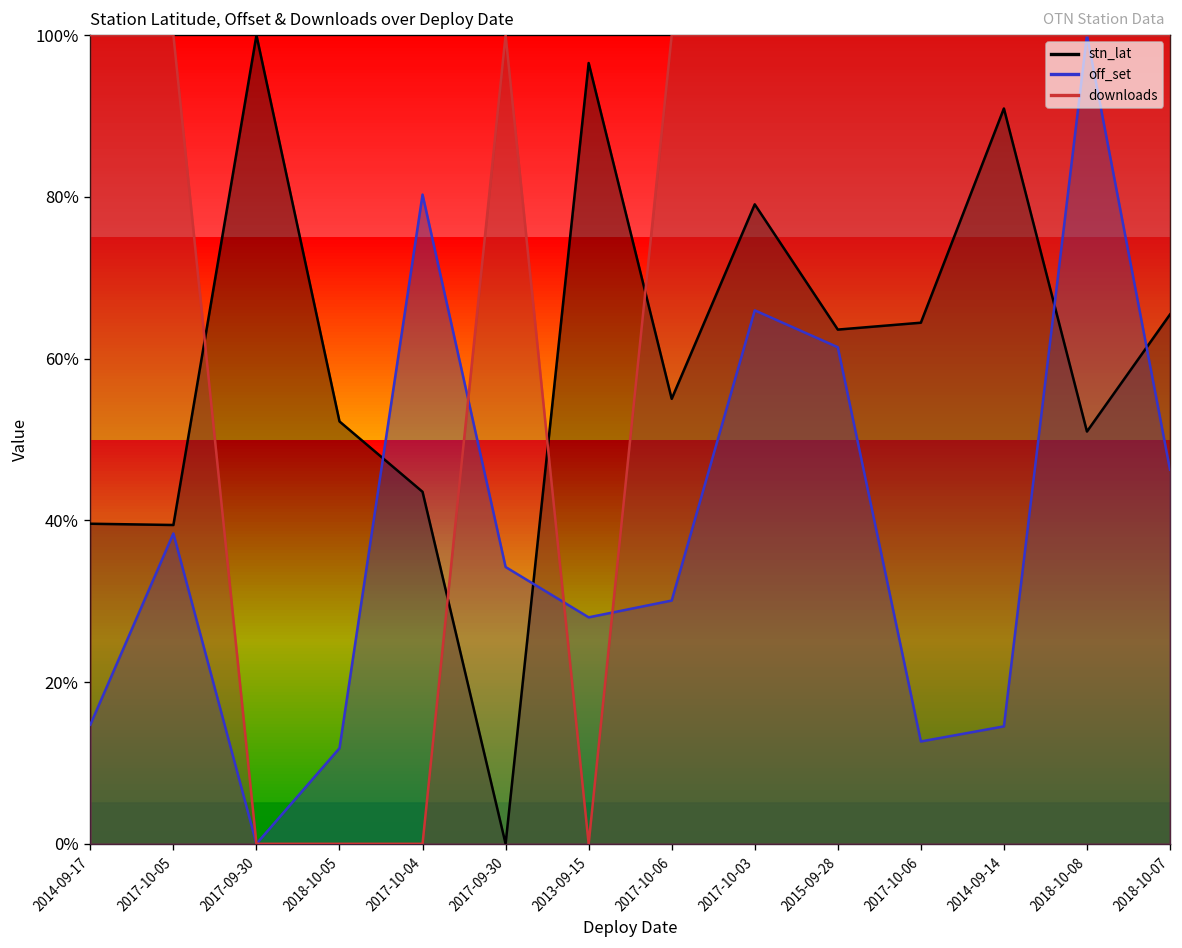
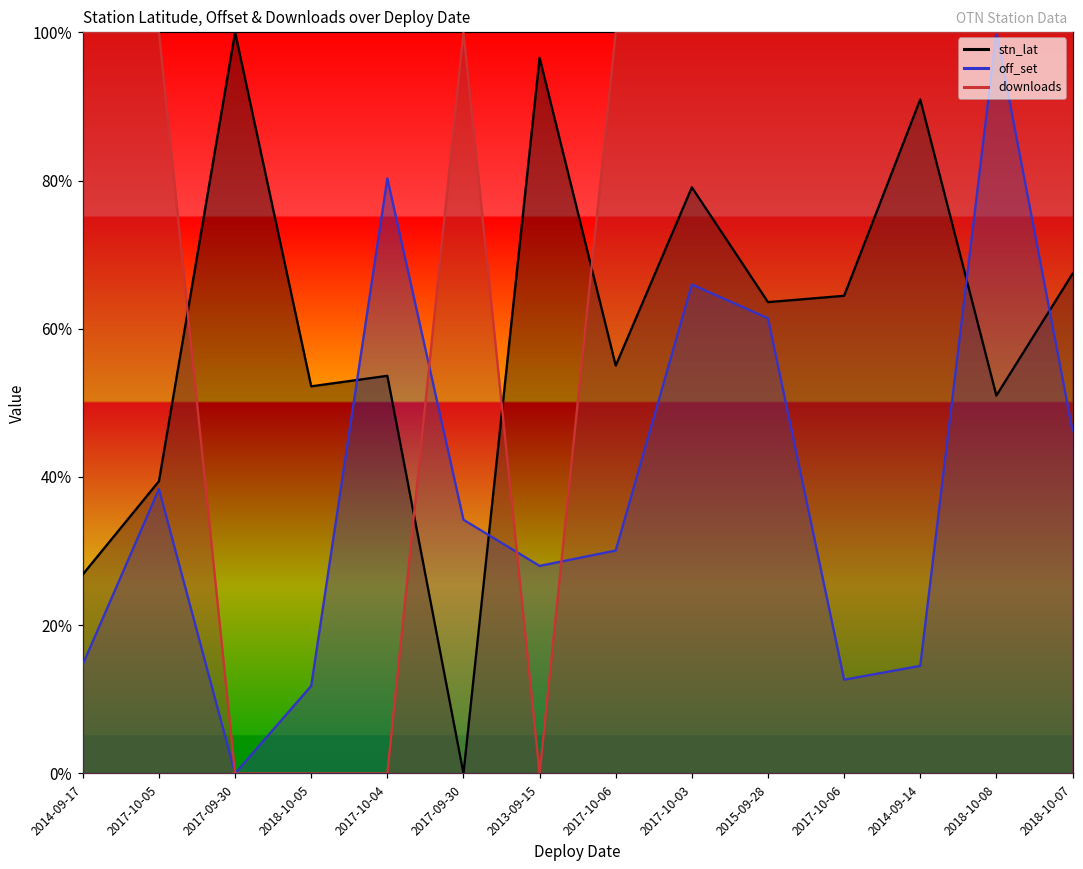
stn_lat, 2014-09-17: 40% -> 27%
stn_lat, 2017-10-04: 44% -> 54%
stn_lat, 2018-10-07: 65% -> 67%
